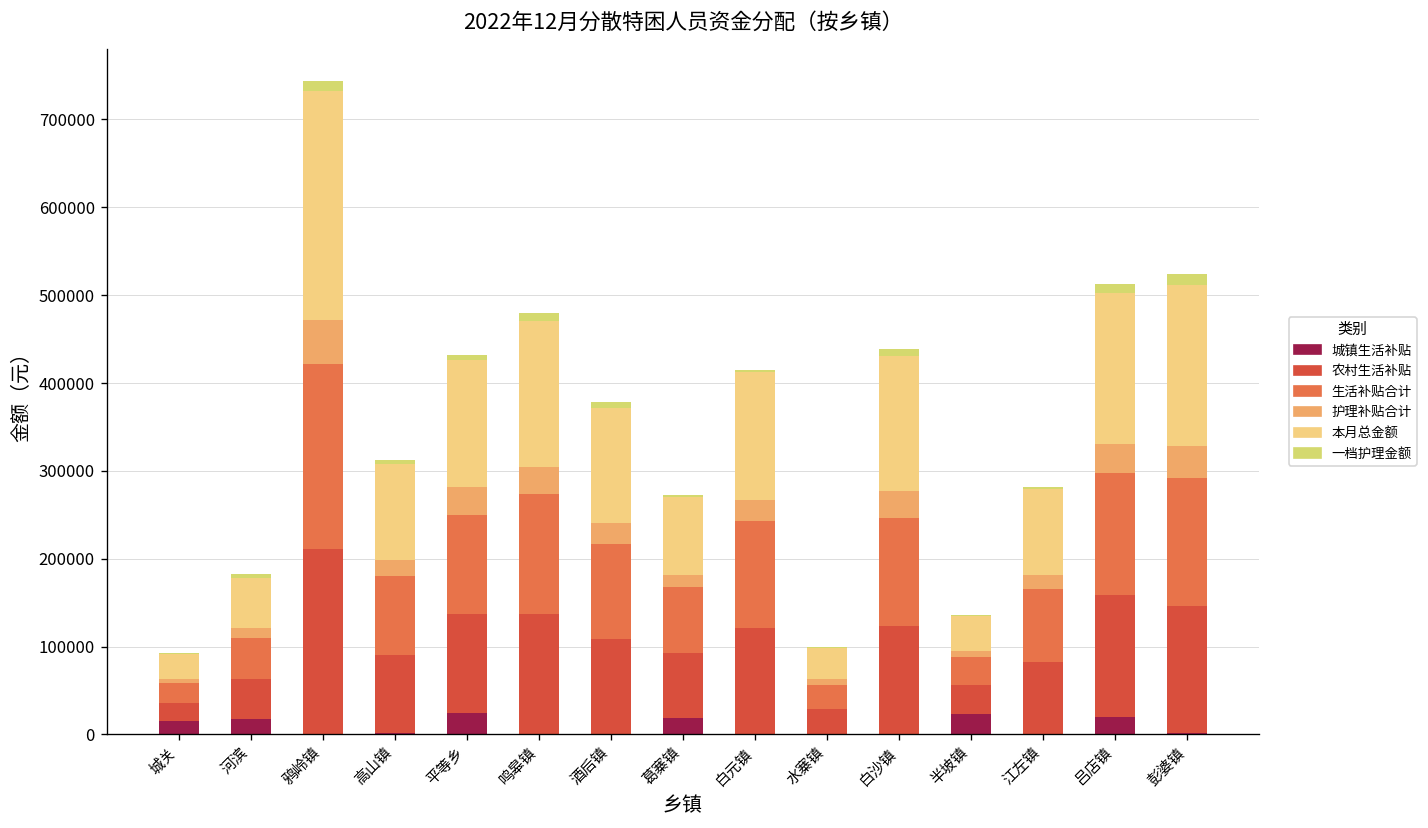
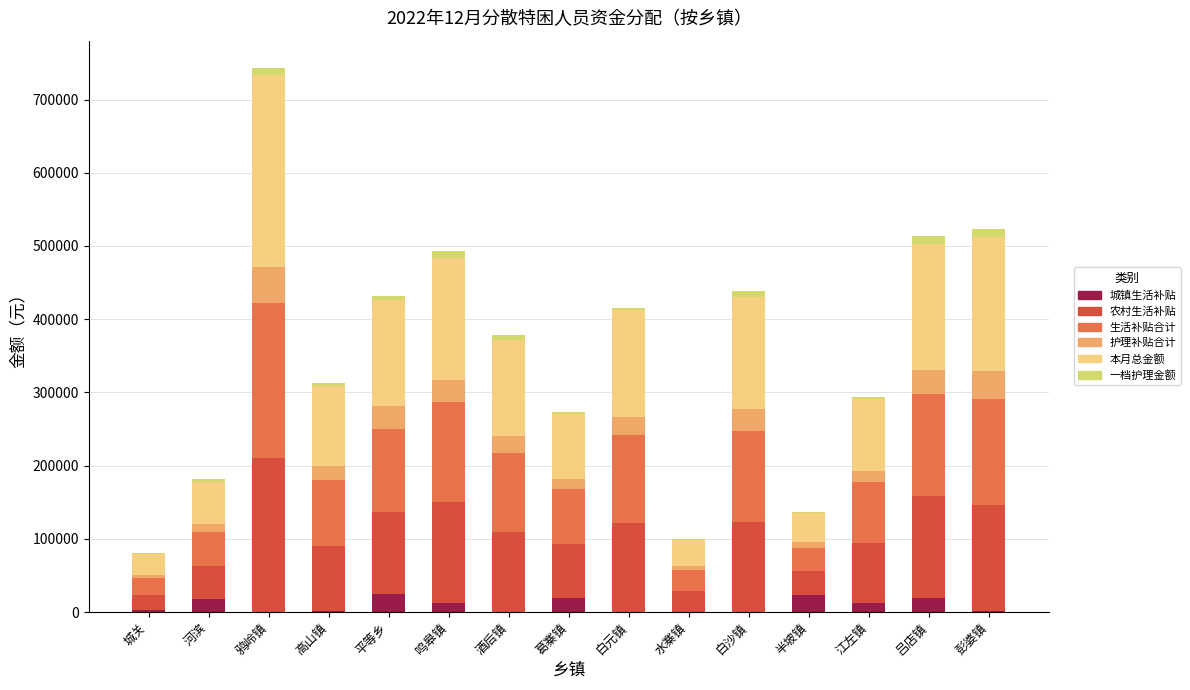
城镇生活补贴, 城关: 20000 -> 0
城镇生活补贴, 鸣皋镇: 0 -> 10000
城镇生活补贴, 江左镇: 0 -> 10000
